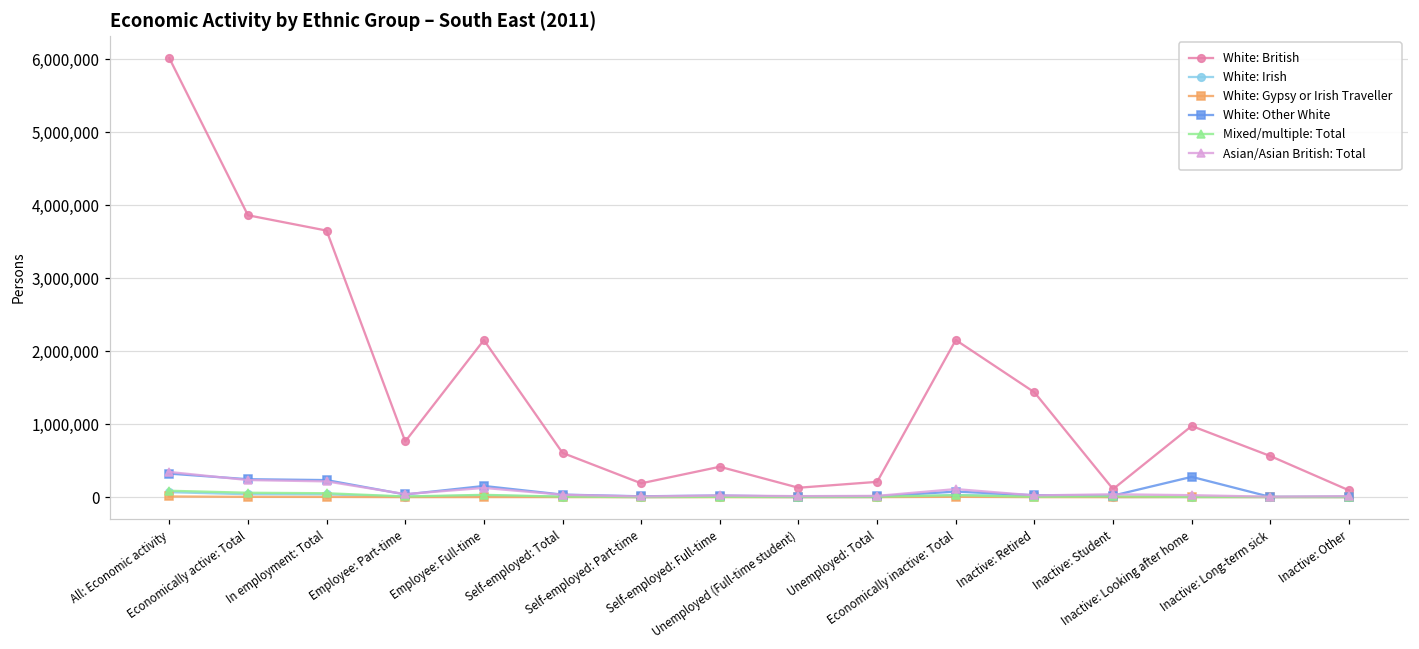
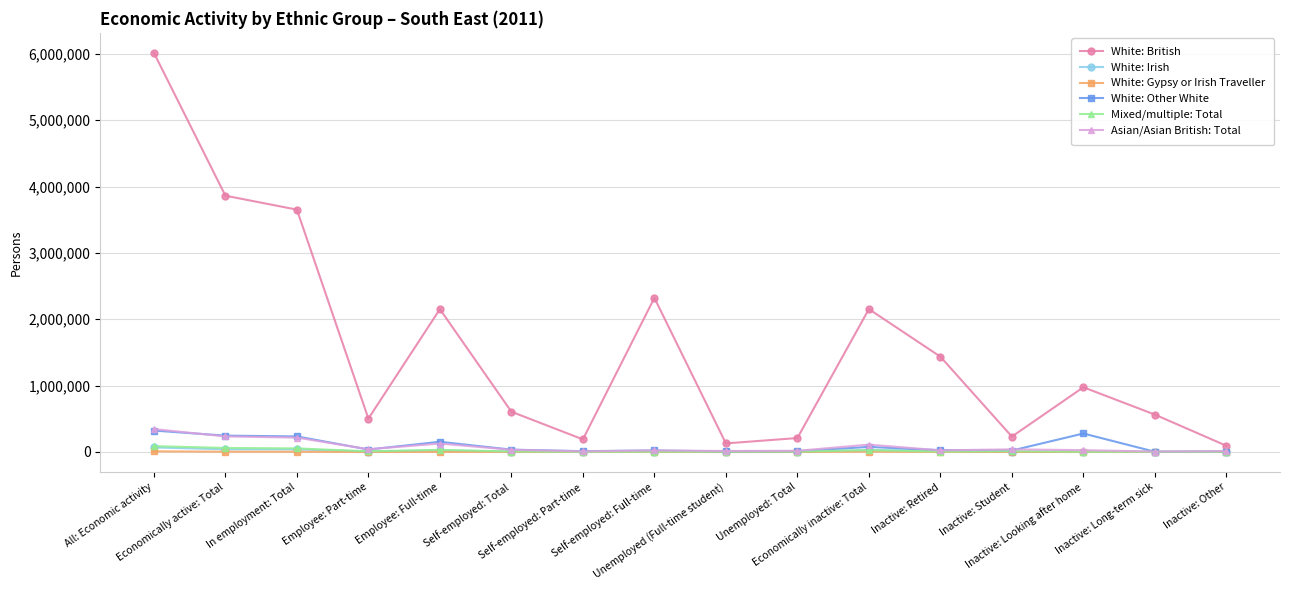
White: British, Employee: Part-time: 800,000 -> 500,000
White: British, Self-employed: Full-time: 400,000 -> 2,300,000
White: British, Inactive: Student: 100,000 -> 200,000
